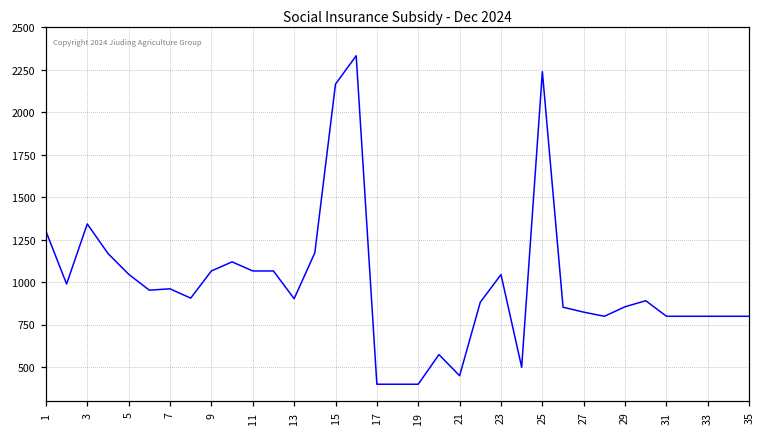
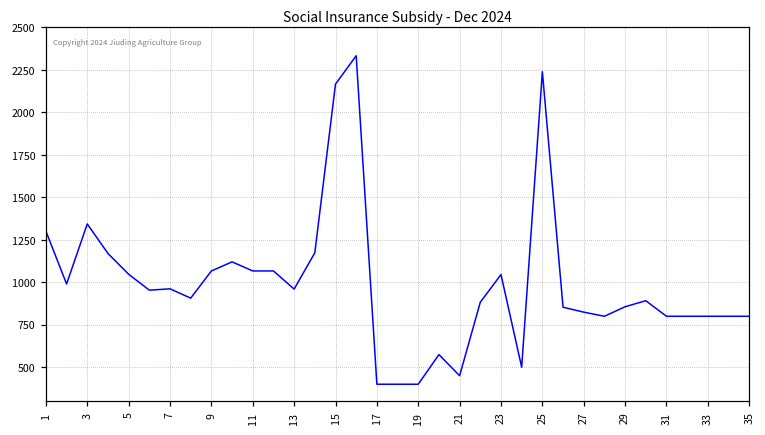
13: 900 -> 960
